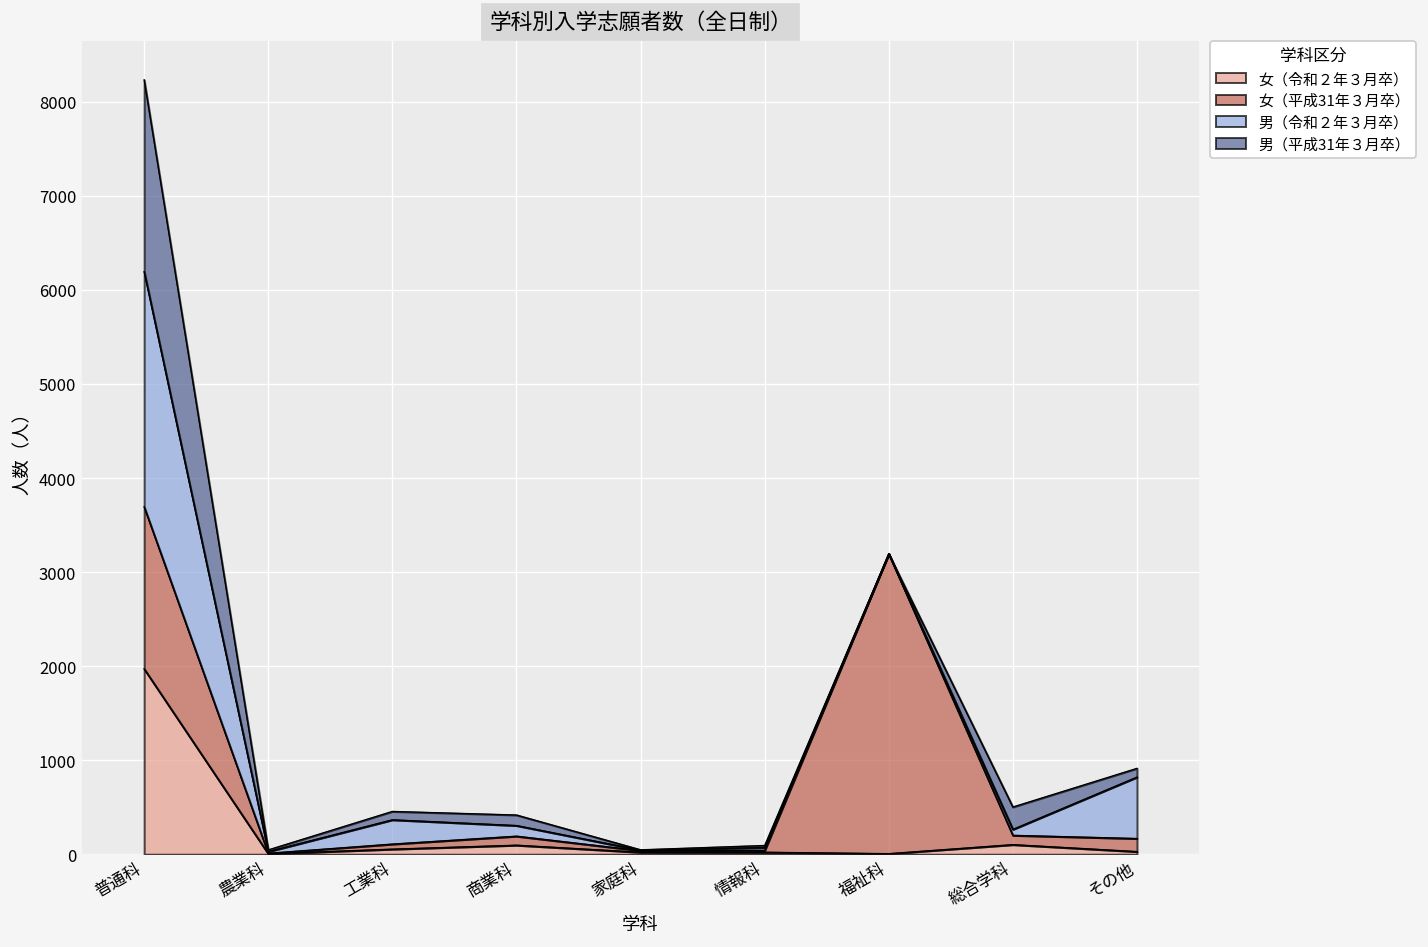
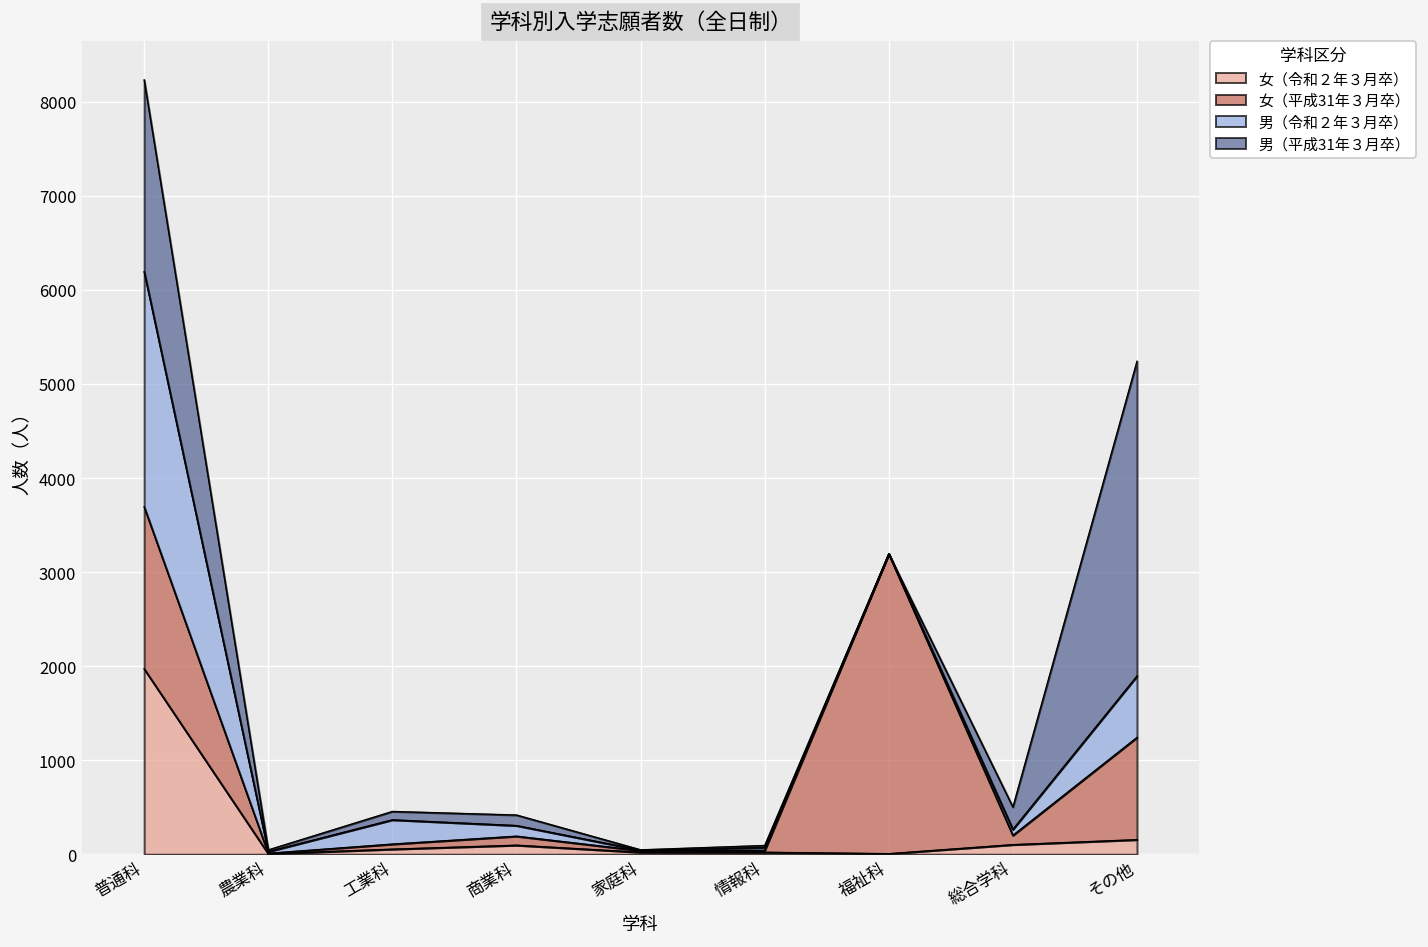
女（令和２年３月卒）, その他: 0 -> 200
女（平成31年３月卒）, その他: 100 -> 1100
男（平成31年３月卒）, その他: 100 -> 3300
